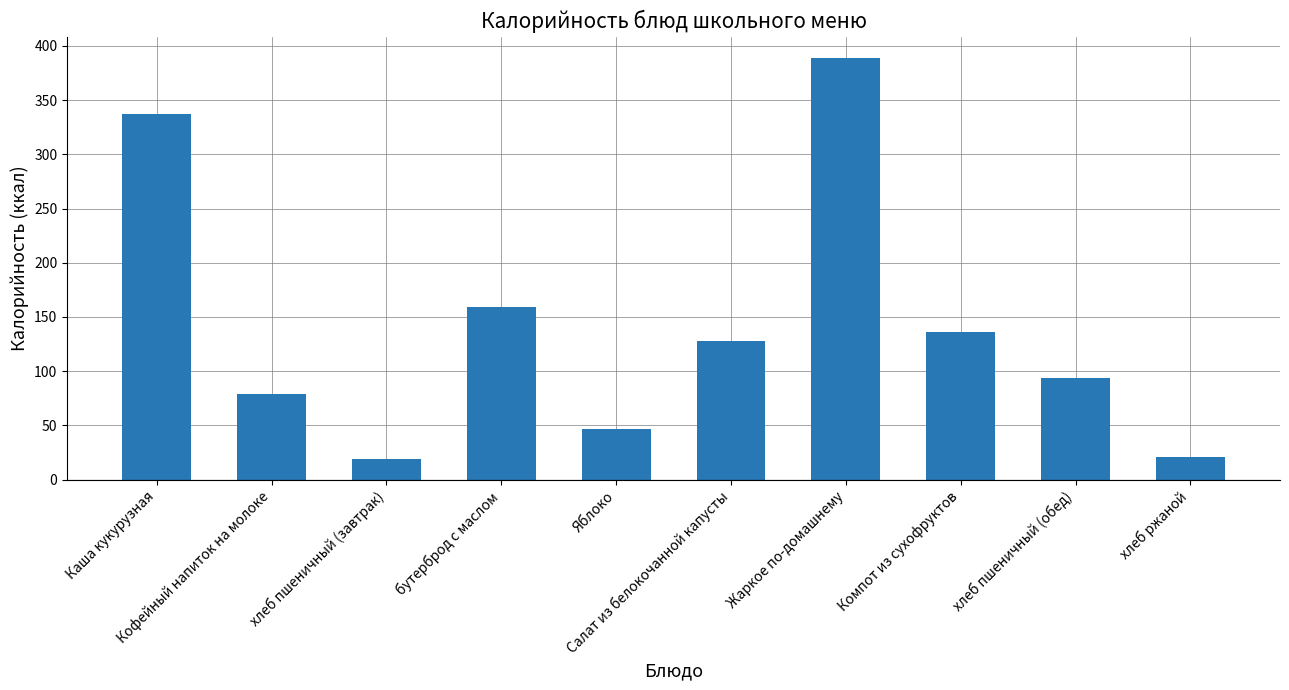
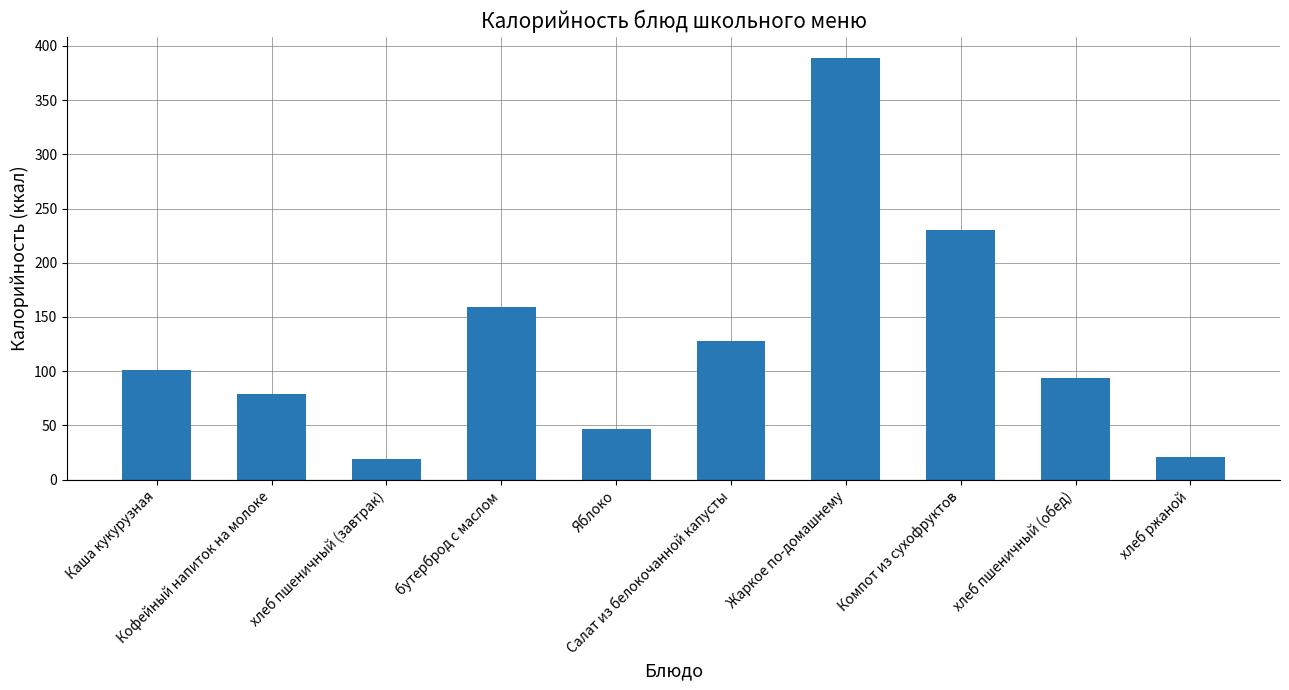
Каша кукурузная: 338 -> 101
Компот из сухофруктов: 136 -> 231
